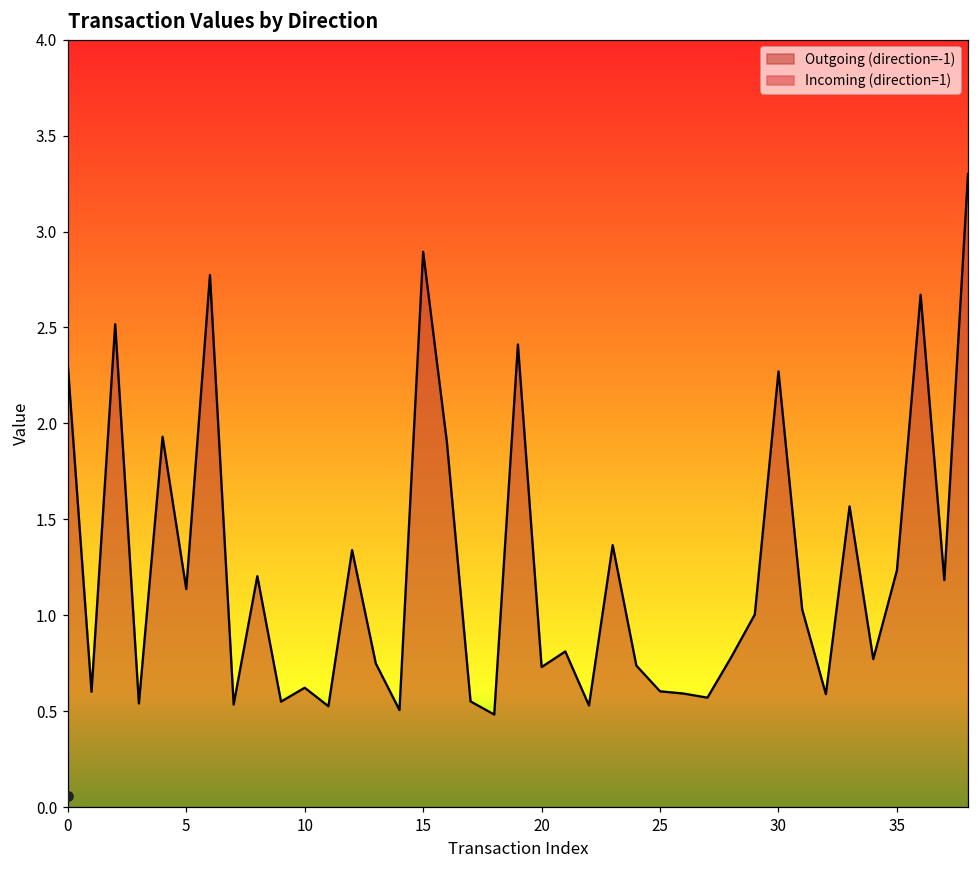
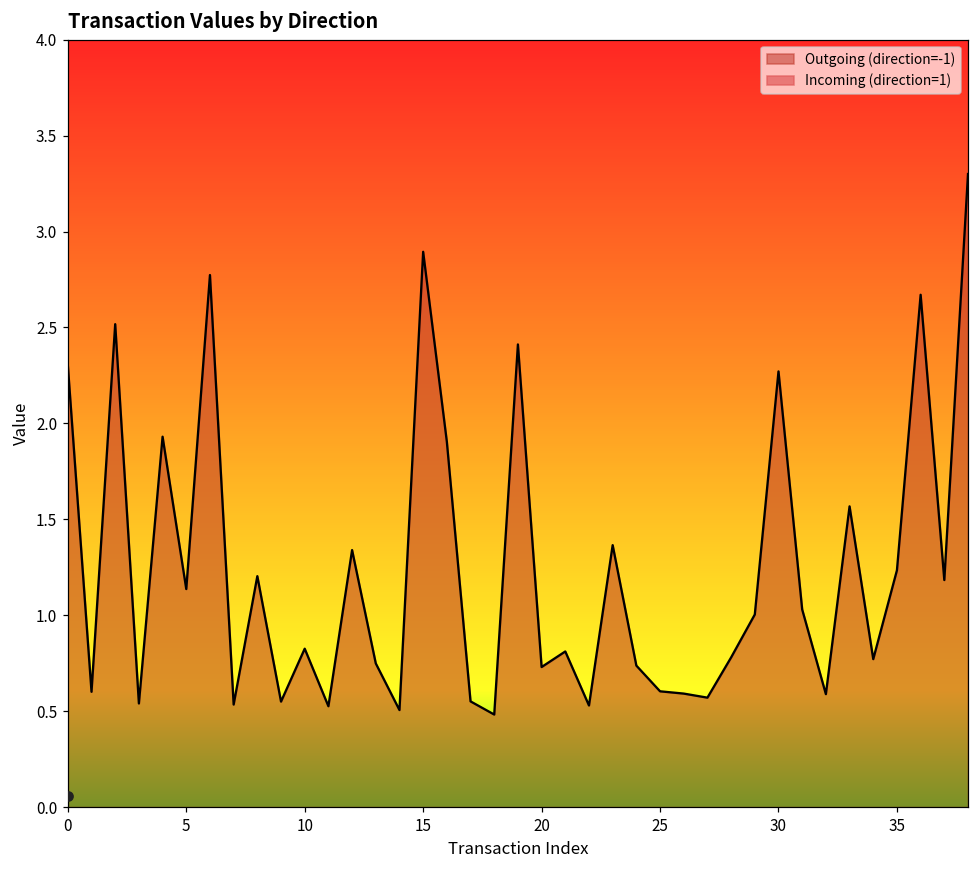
Outgoing (direction=-1), 10: 0.62 -> 0.83
